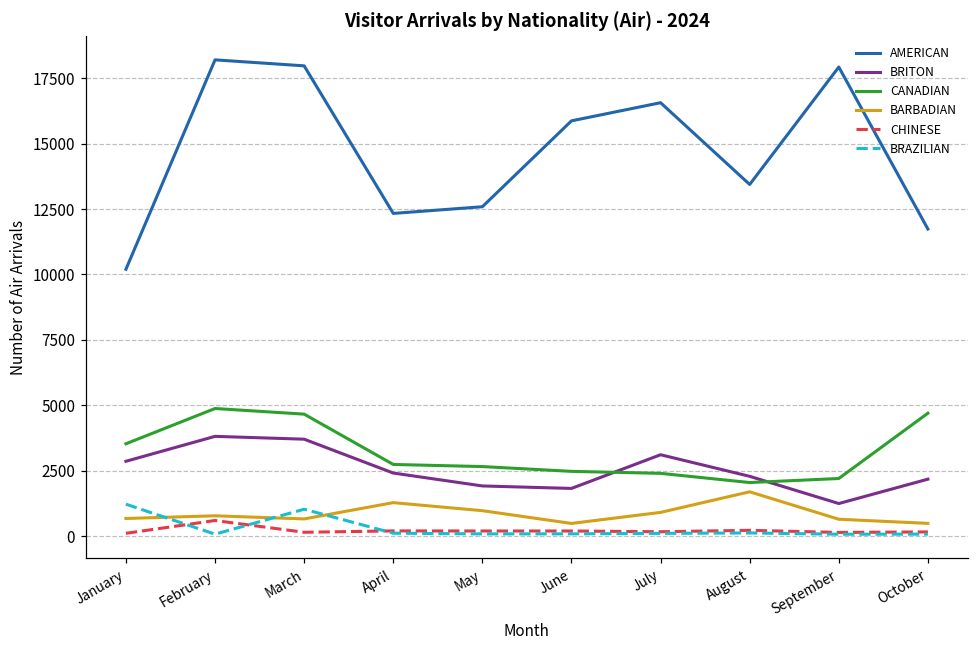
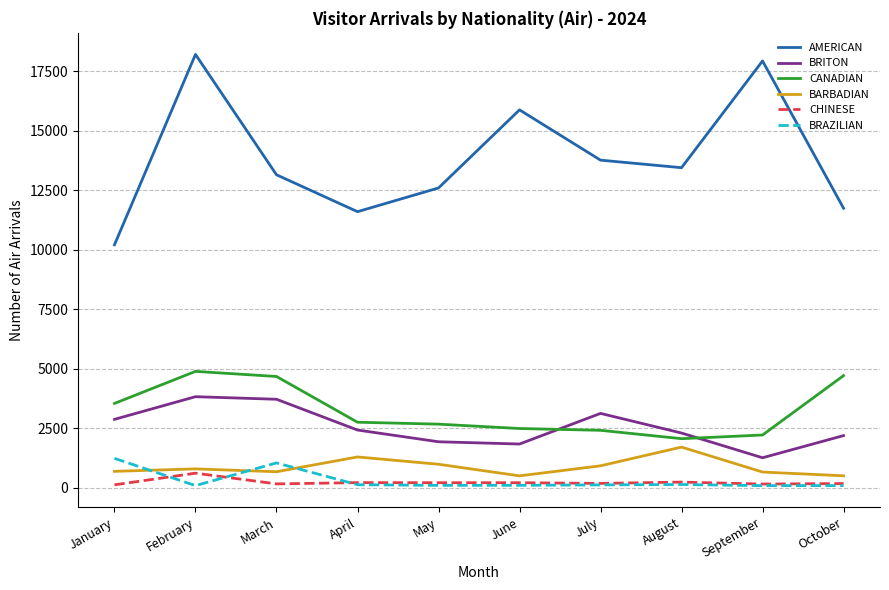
AMERICAN, March: 18000 -> 13100
AMERICAN, April: 12300 -> 11600
AMERICAN, July: 16600 -> 13800
